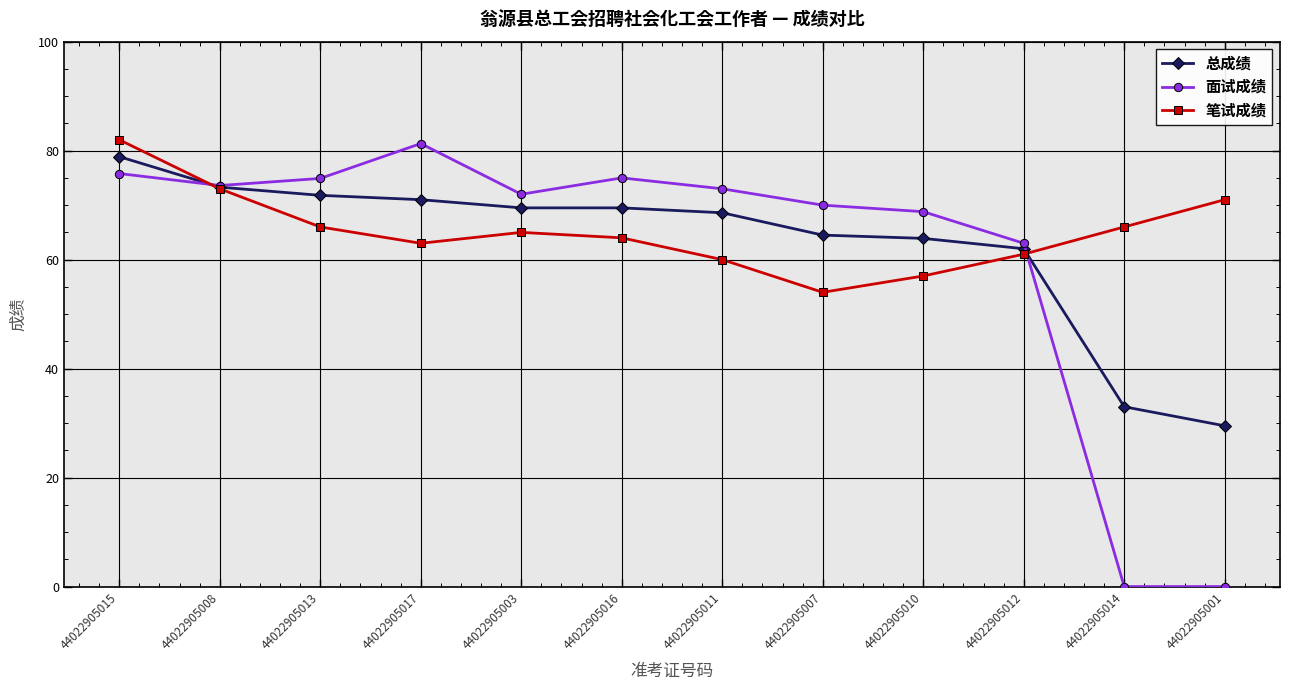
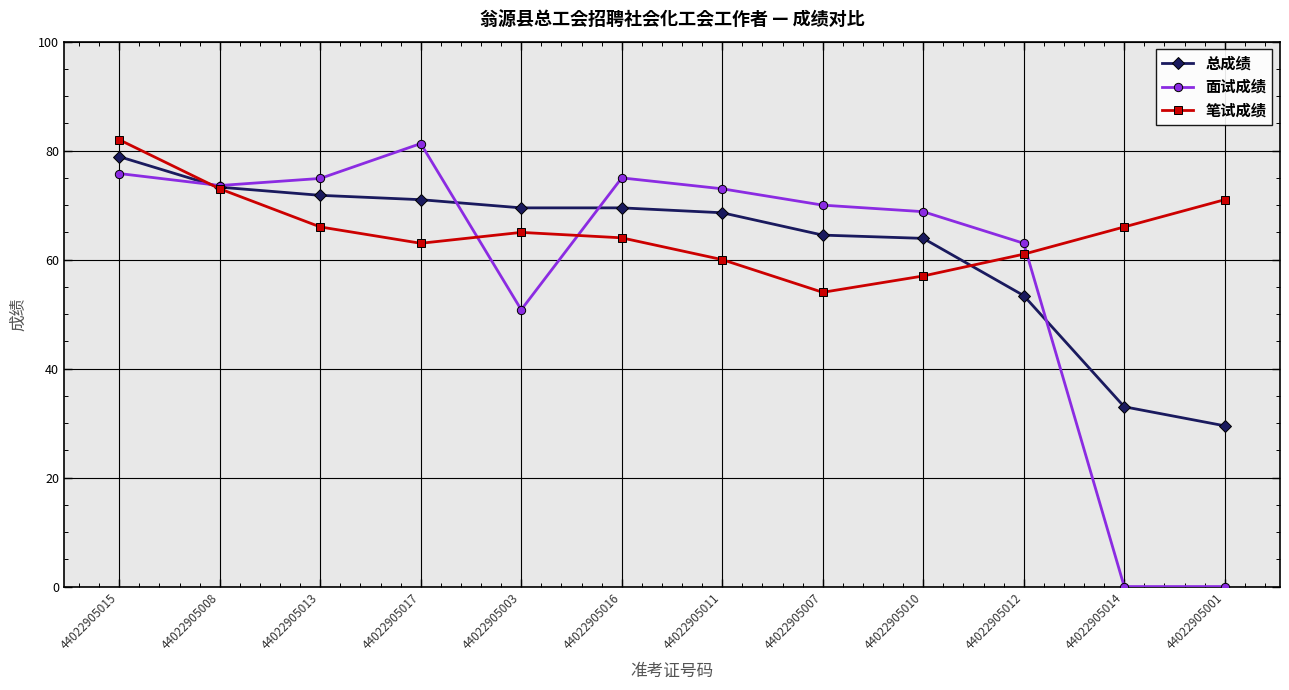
面试成绩, 44022905003: 72 -> 51
总成绩, 44022905012: 62 -> 53
